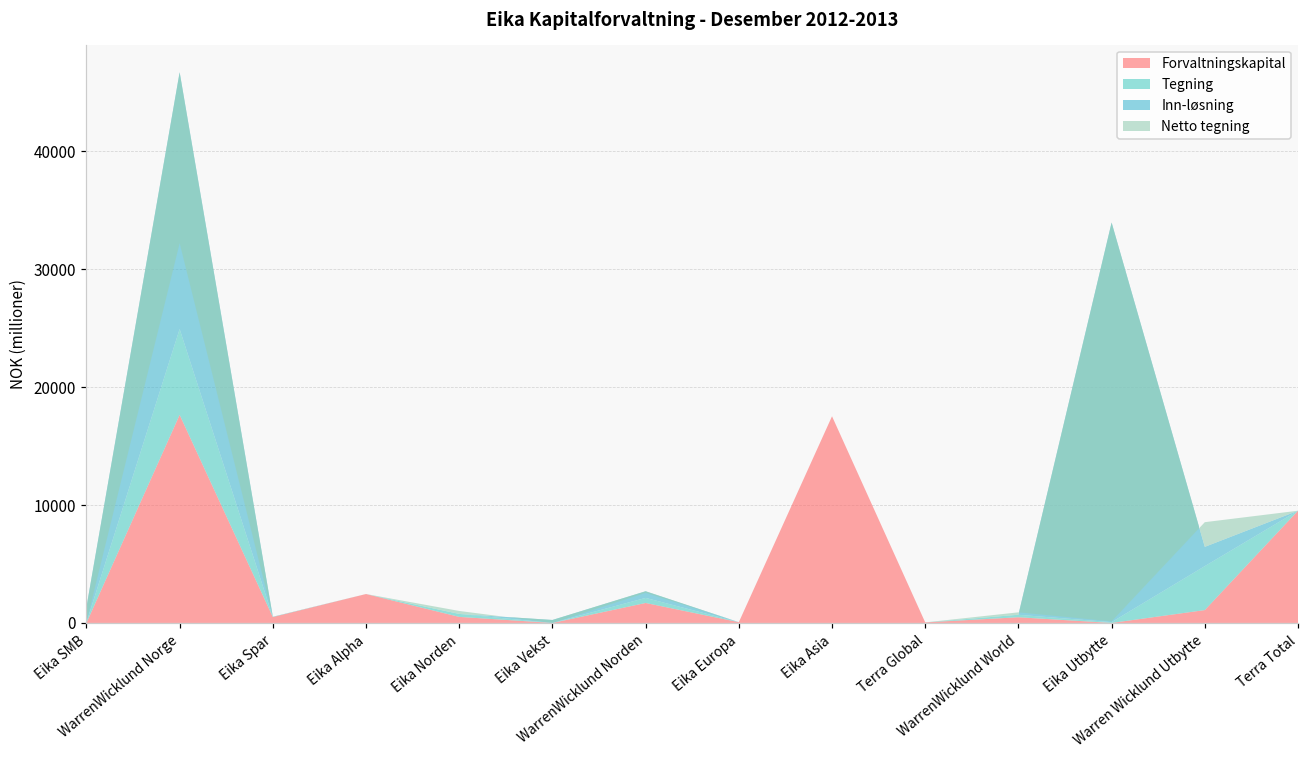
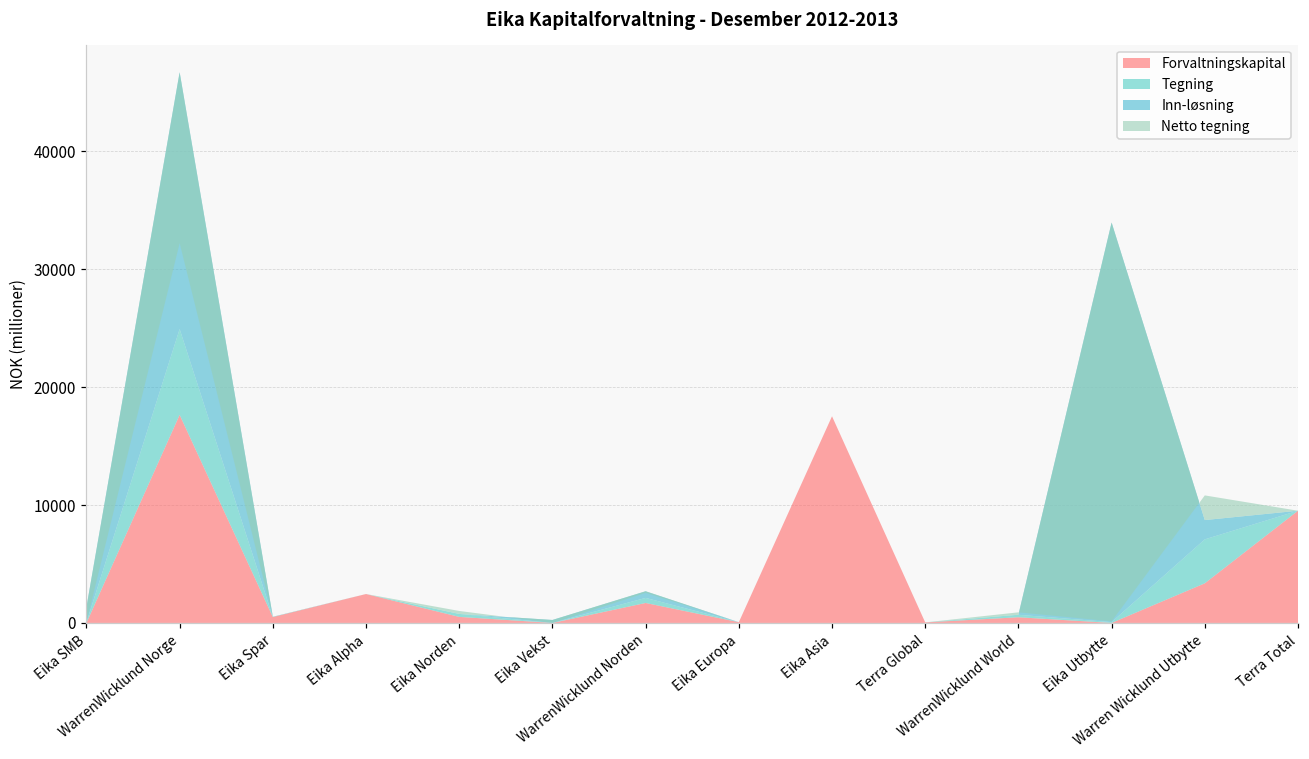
Forvaltningskapital, Warren Wicklund Utbytte: 1100 -> 3400
